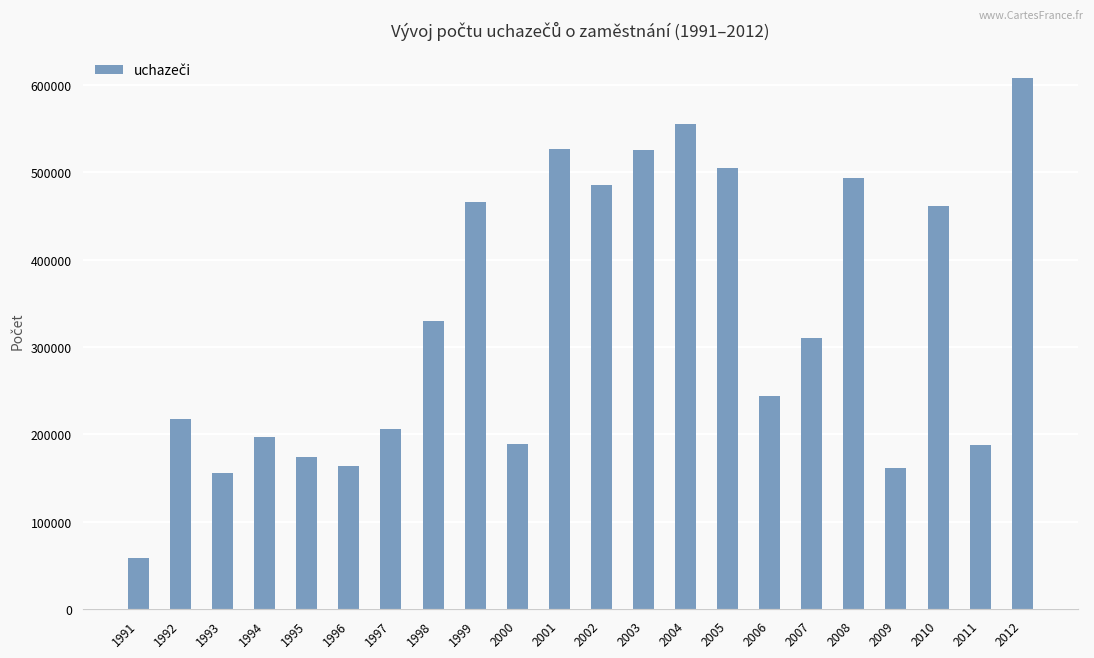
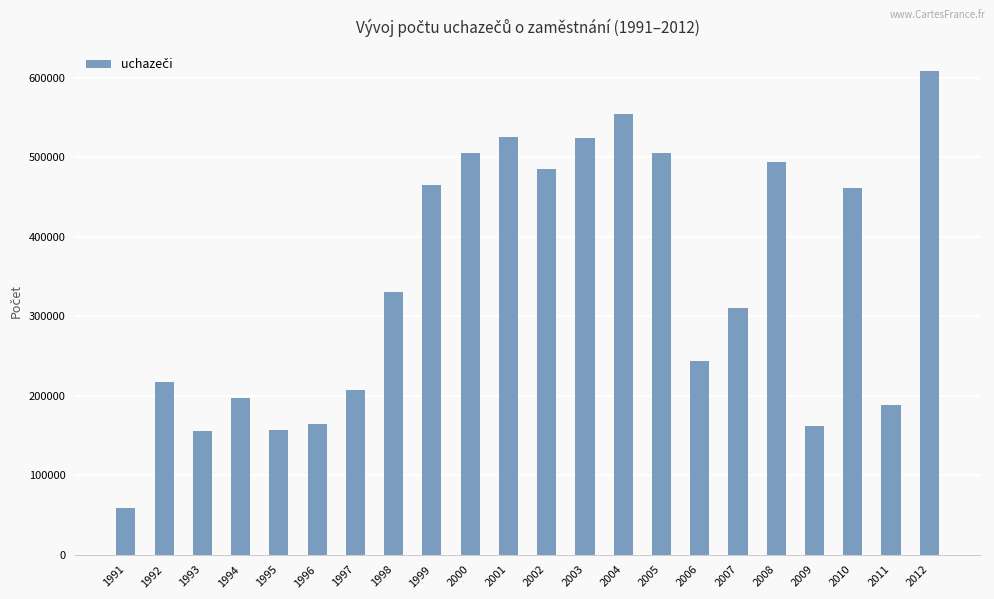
1995: 170000 -> 160000
2000: 190000 -> 510000
